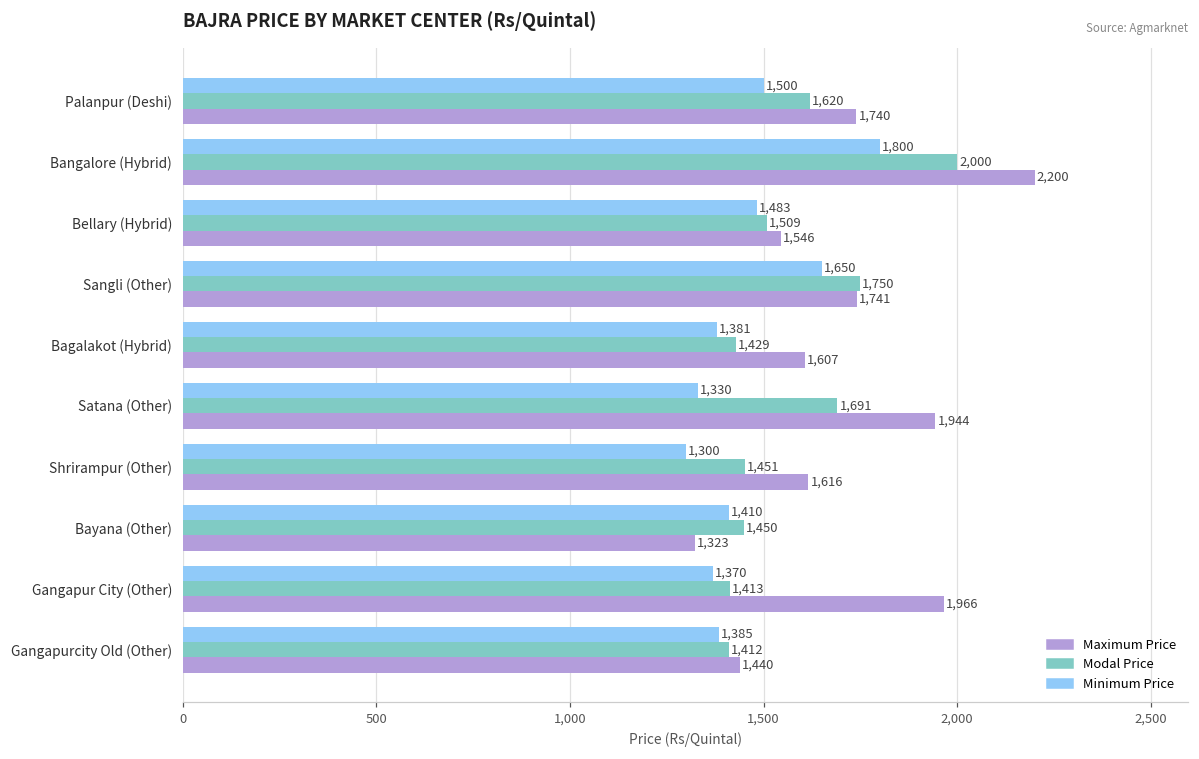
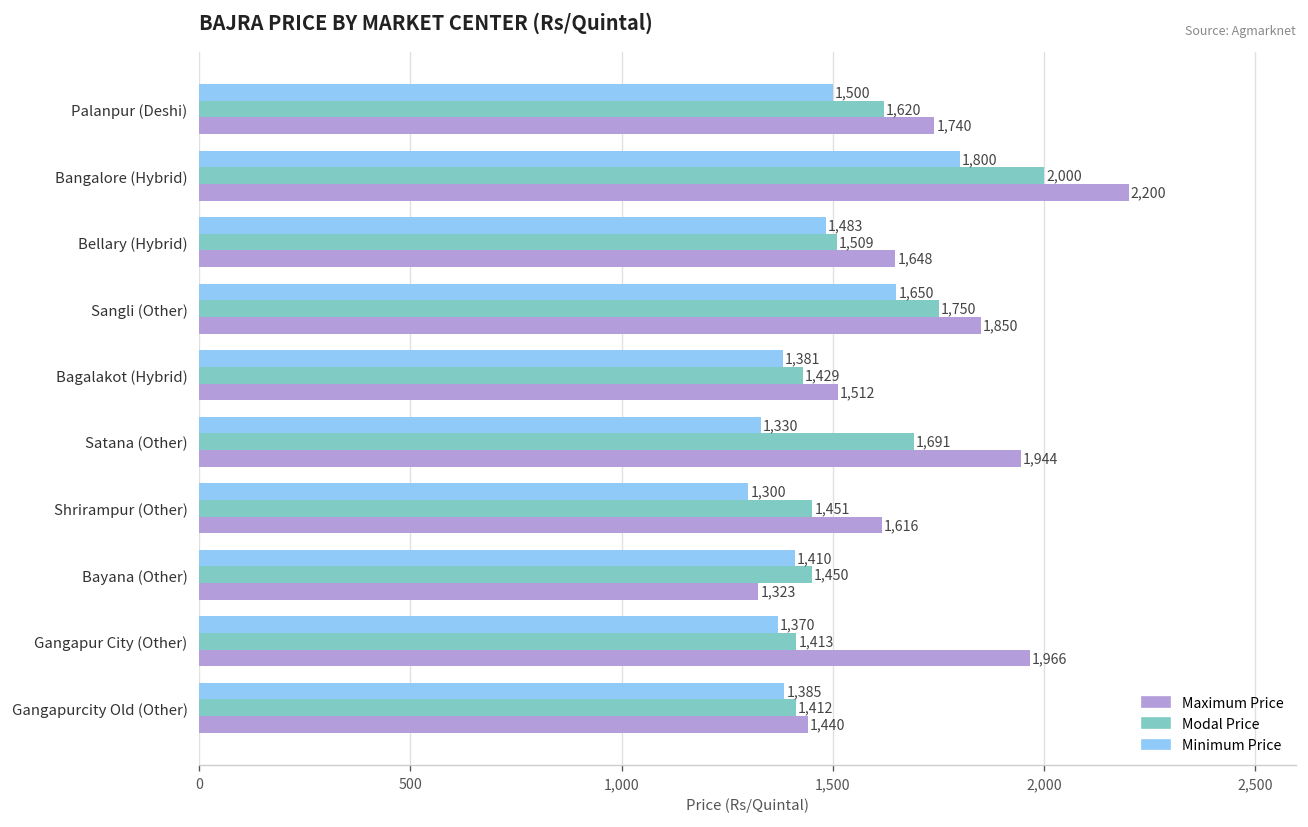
Maximum Price, Bellary (Hybrid): 1,546 -> 1,648
Maximum Price, Sangli (Other): 1,741 -> 1,850
Maximum Price, Bagalakot (Hybrid): 1,607 -> 1,512
